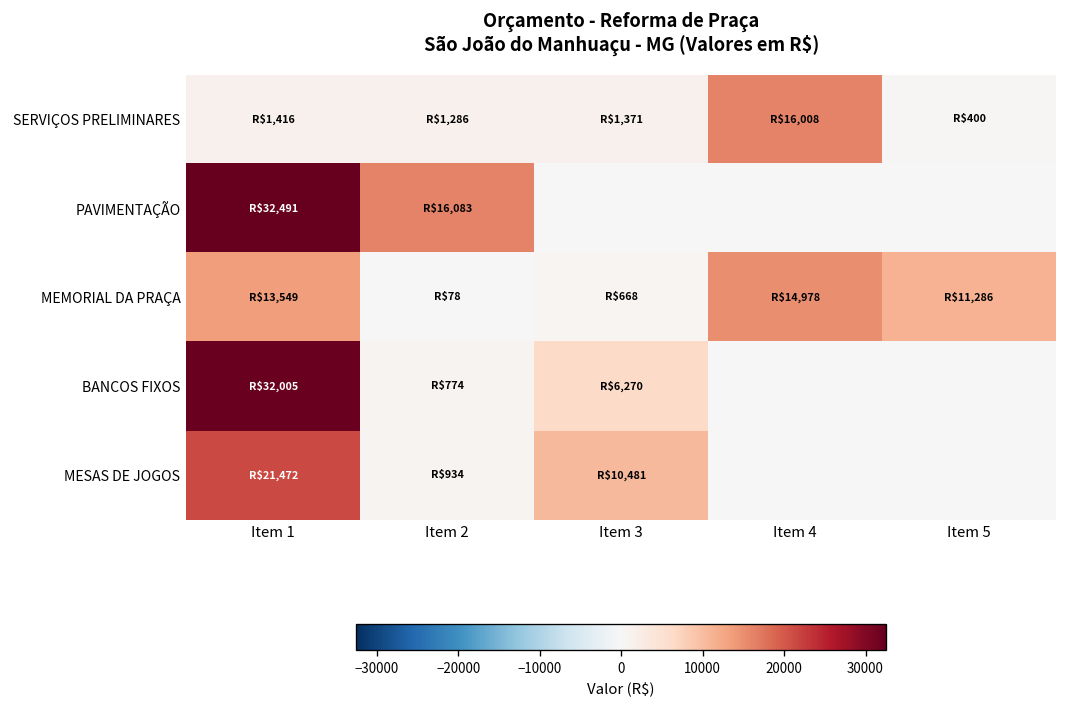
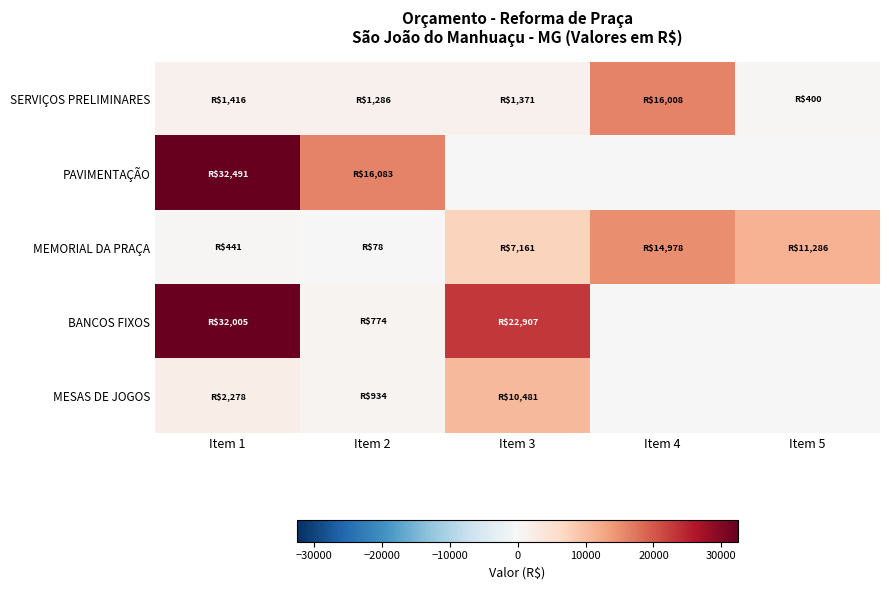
MEMORIAL DA PRAÇA, Item 1: $13,549 -> $441
MEMORIAL DA PRAÇA, Item 3: $668 -> $7,161
BANCOS FIXOS, Item 3: $6,270 -> $22,907
MESAS DE JOGOS, Item 1: $21,472 -> $2,278
